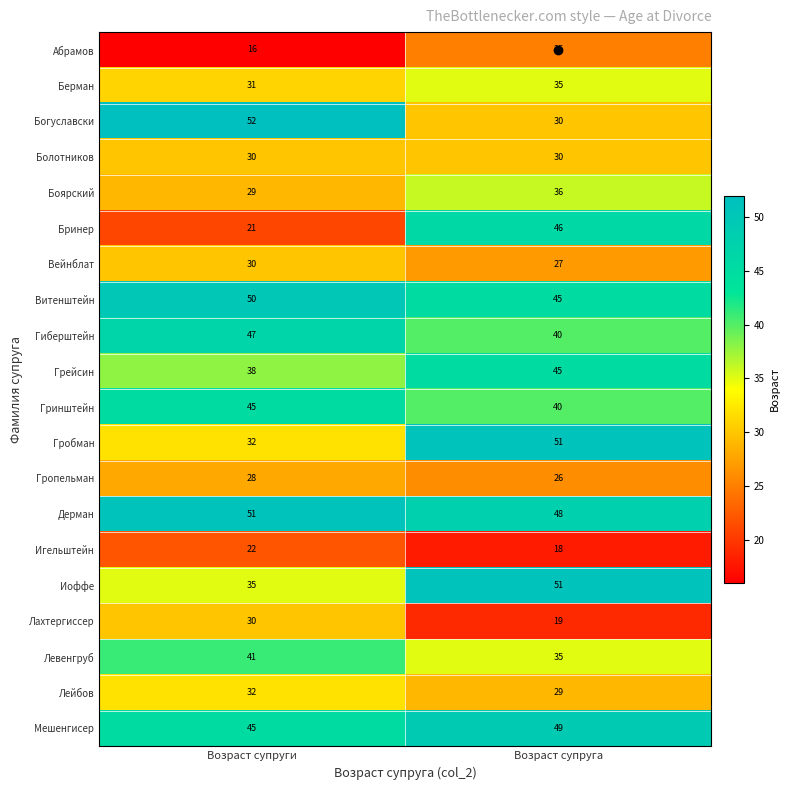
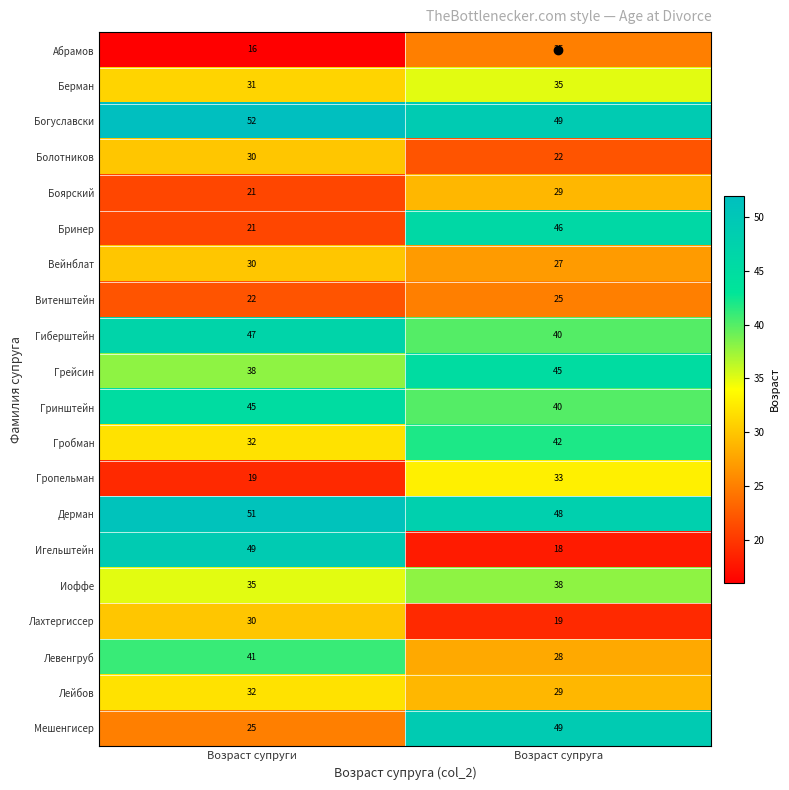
Богуславски, Возраст супруга: 30 -> 49
Болотников, Возраст супруга: 30 -> 22
Боярский, Возраст супруги: 29 -> 21
Боярский, Возраст супруга: 36 -> 29
Витенштейн, Возраст супруги: 50 -> 22
Витенштейн, Возраст супруга: 45 -> 25
Гробман, Возраст супруга: 51 -> 42
Гропельман, Возраст супруги: 28 -> 19
Гропельман, Возраст супруга: 26 -> 33
Игельштейн, Возраст супруги: 22 -> 49
Иоффе, Возраст супруга: 51 -> 38
Левенгруб, Возраст супруга: 35 -> 28
Мешенгисер, Возраст супруги: 45 -> 25
